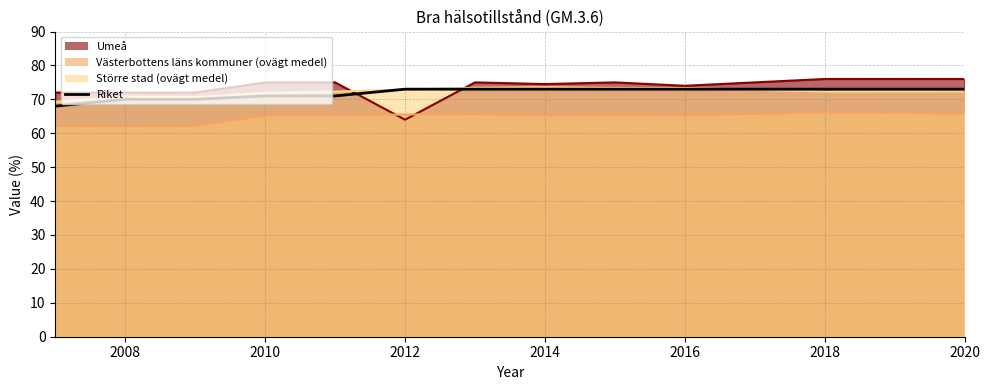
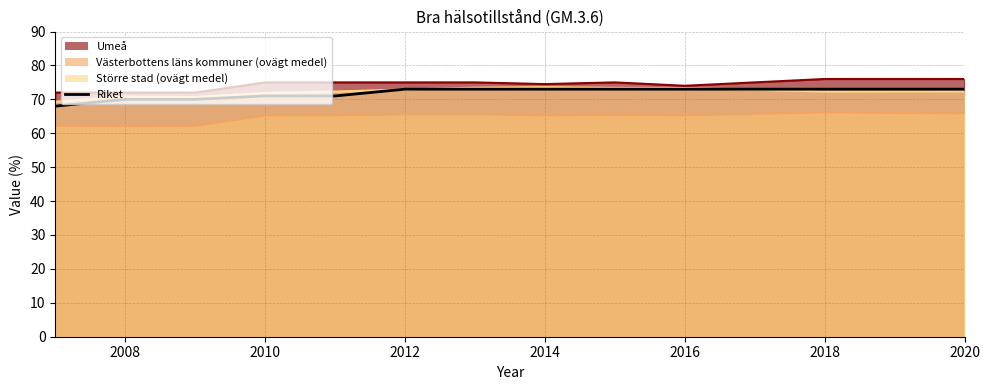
Umeå, 2012: 64 -> 75
